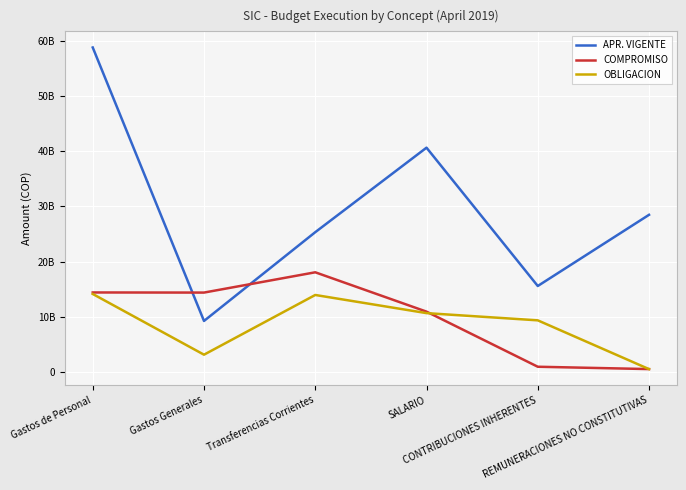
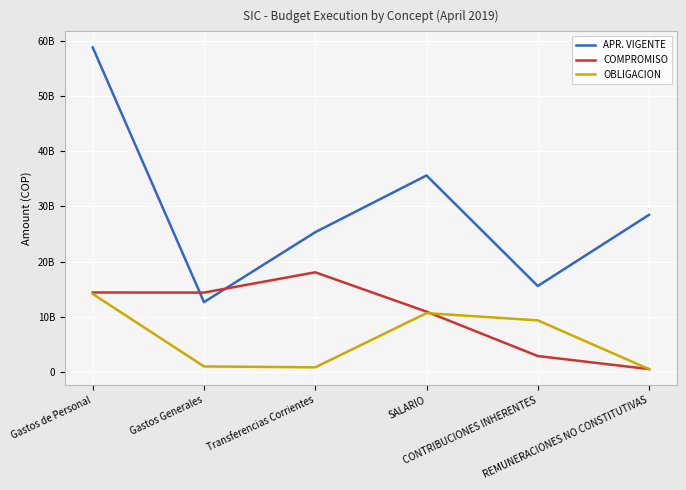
APR. VIGENTE, Gastos Generales: 9000000000 -> 13000000000
OBLIGACION, Gastos Generales: 3000000000 -> 1000000000
OBLIGACION, Transferencias Corrientes: 14000000000 -> 1000000000
APR. VIGENTE, SALARIO: 41000000000 -> 36000000000
COMPROMISO, CONTRIBUCIONES INHERENTES: 1000000000 -> 3000000000
